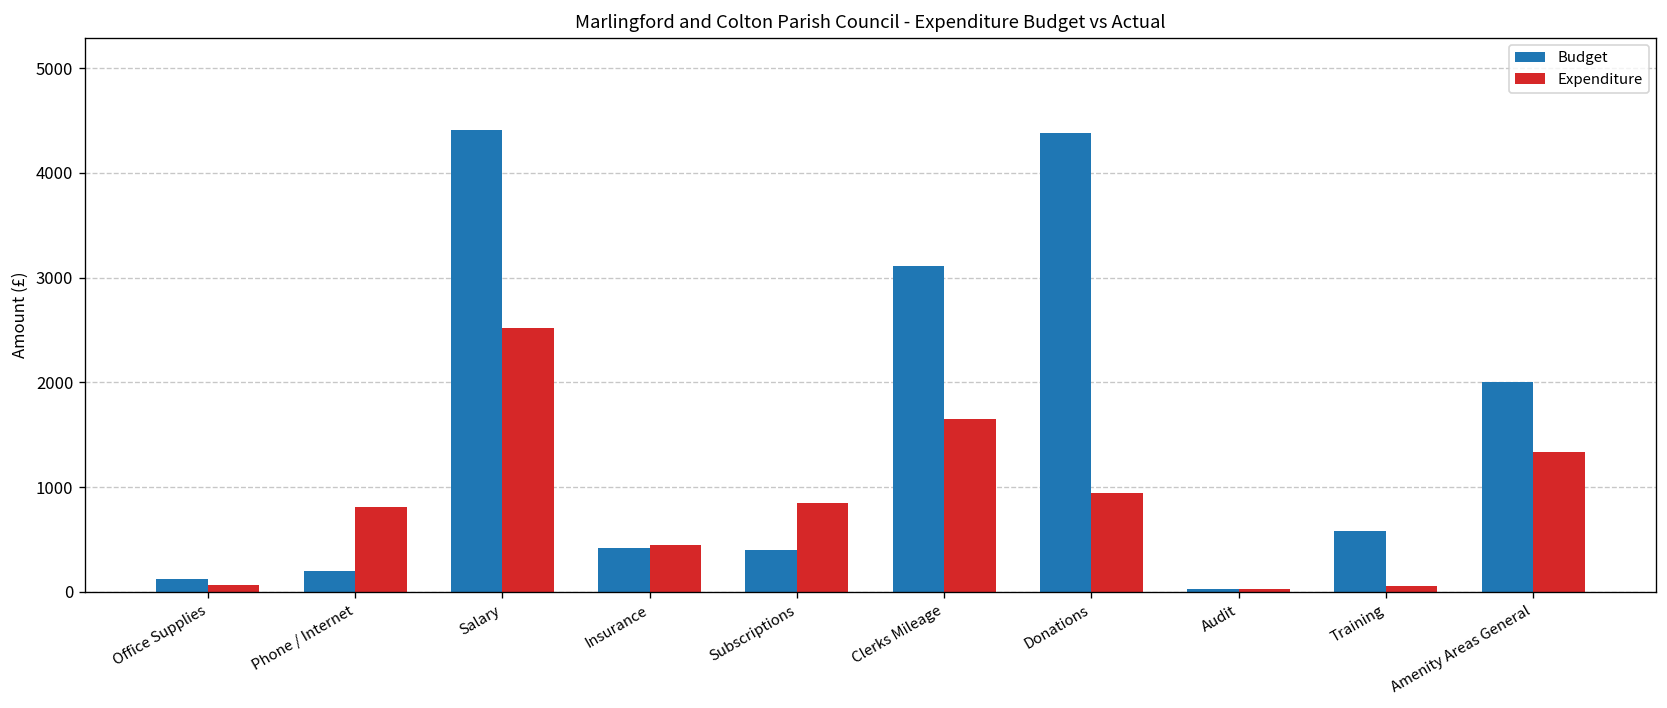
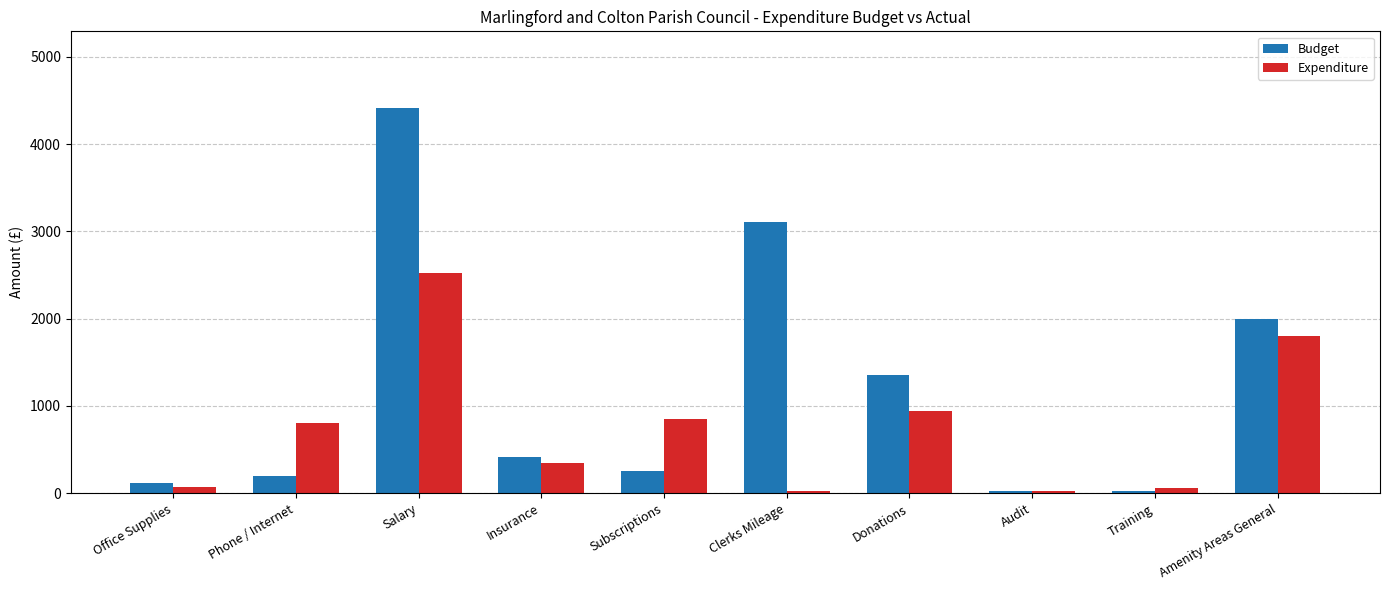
Expenditure, Insurance: 400 -> 300
Budget, Subscriptions: 400 -> 300
Expenditure, Clerks Mileage: 1600 -> 0
Budget, Donations: 4400 -> 1400
Budget, Training: 600 -> 0
Expenditure, Amenity Areas General: 1300 -> 1800
